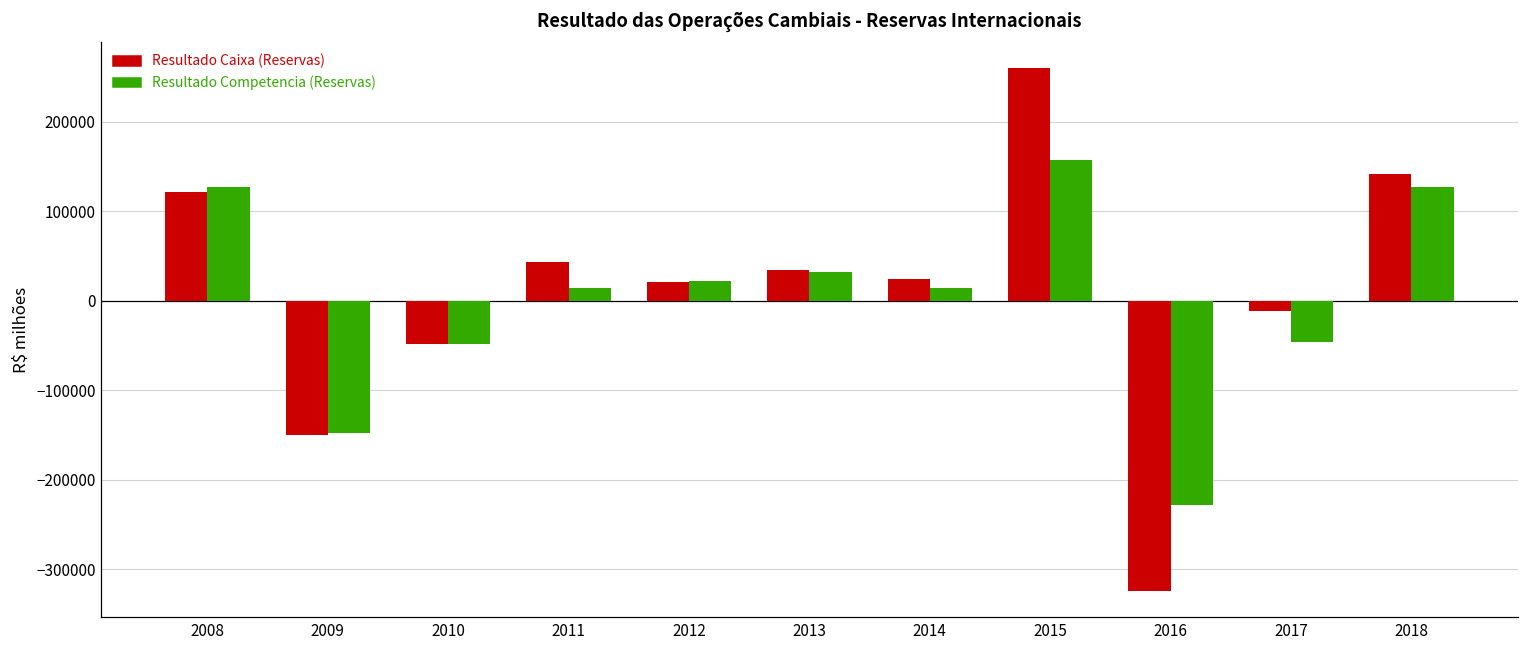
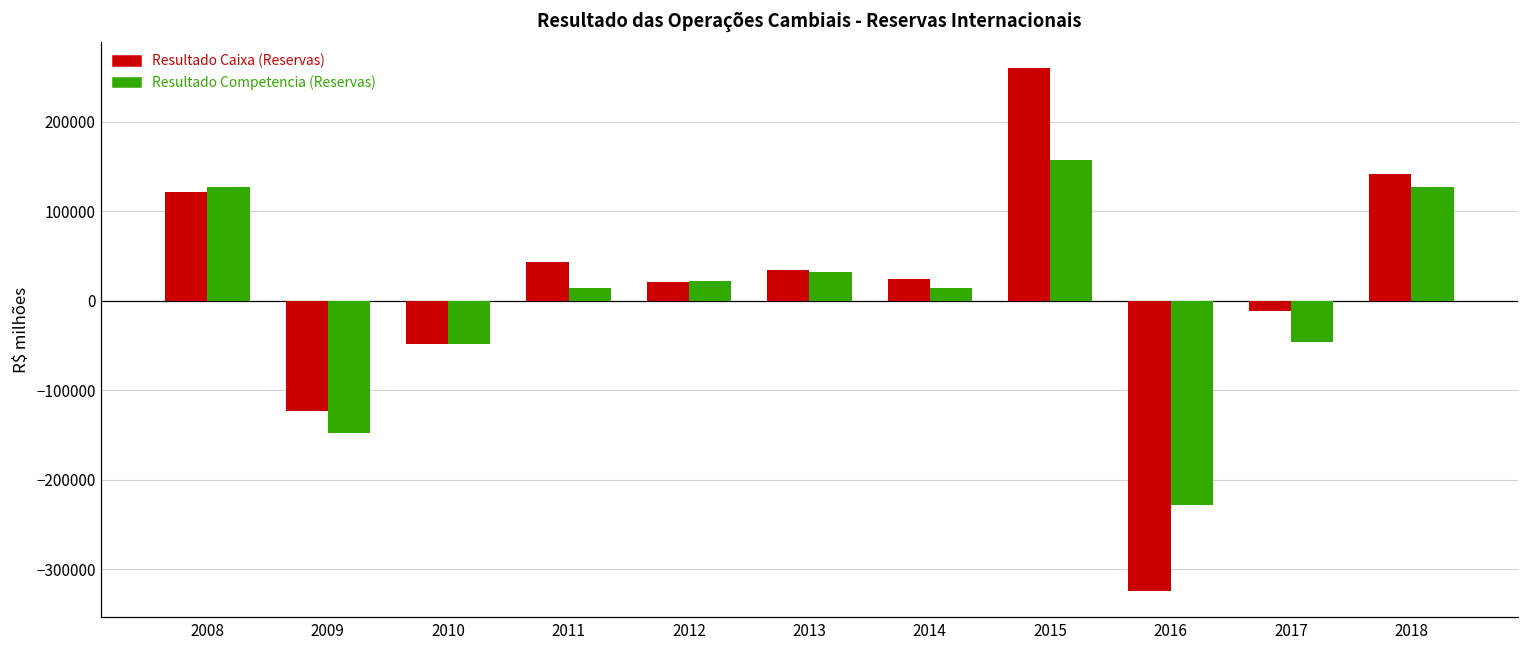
Resultado Caixa (Reservas), 2009: -150000 -> -120000
